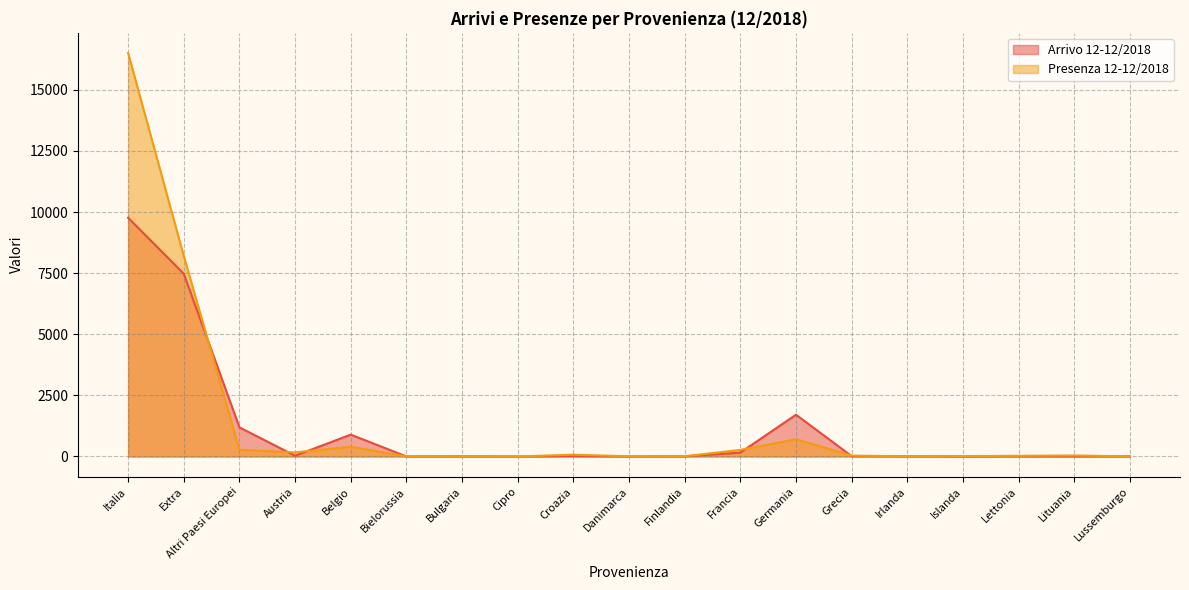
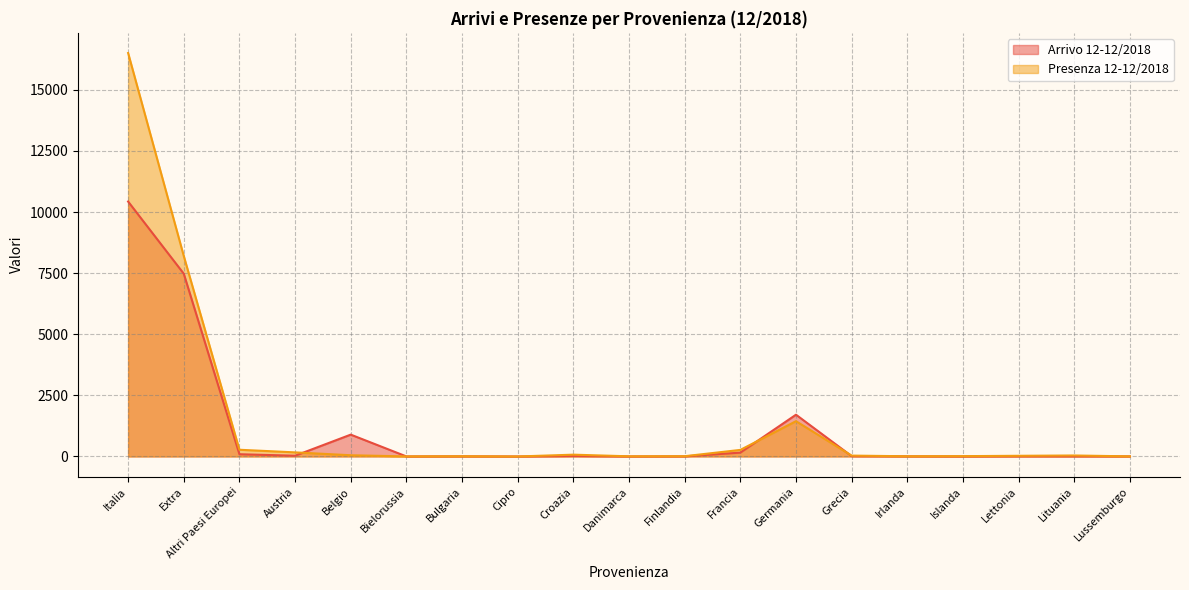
Arrivo 12-12/2018, Italia: 9800 -> 10400
Arrivo 12-12/2018, Altri Paesi Europei: 1200 -> 100
Presenza 12-12/2018, Belgio: 400 -> 100
Presenza 12-12/2018, Germania: 700 -> 1400
